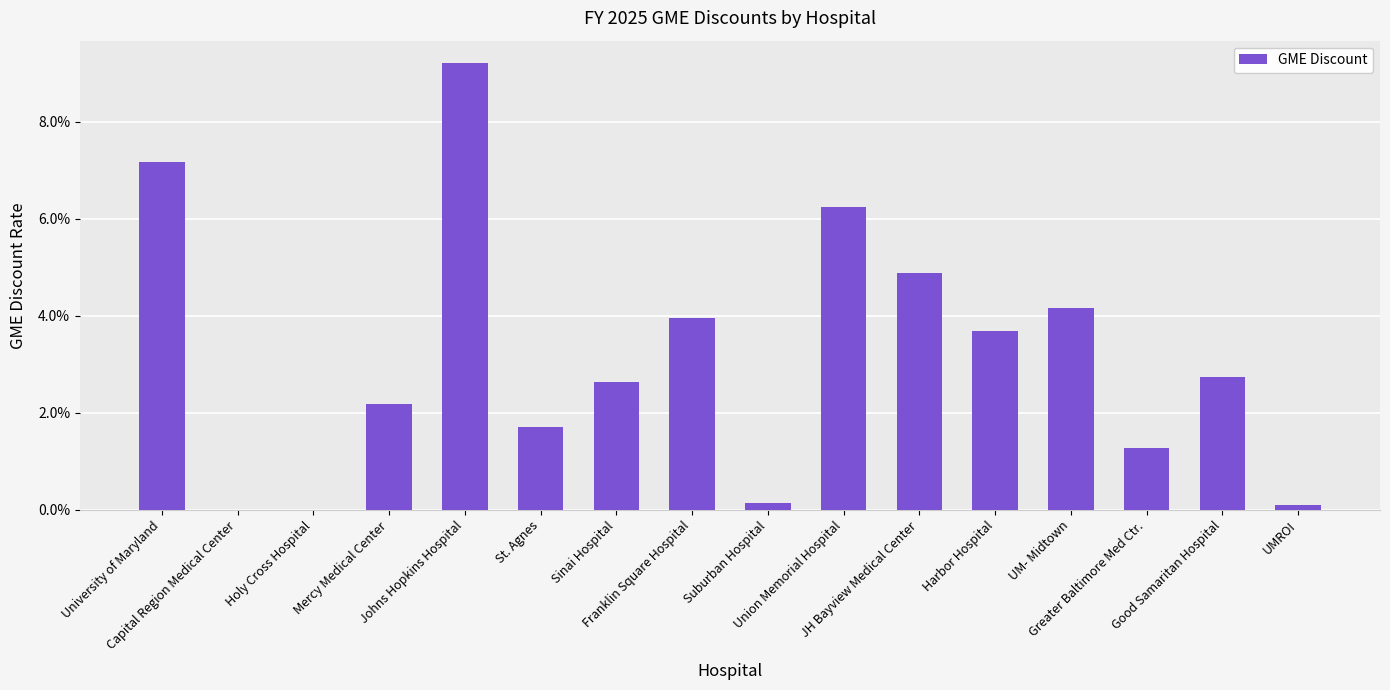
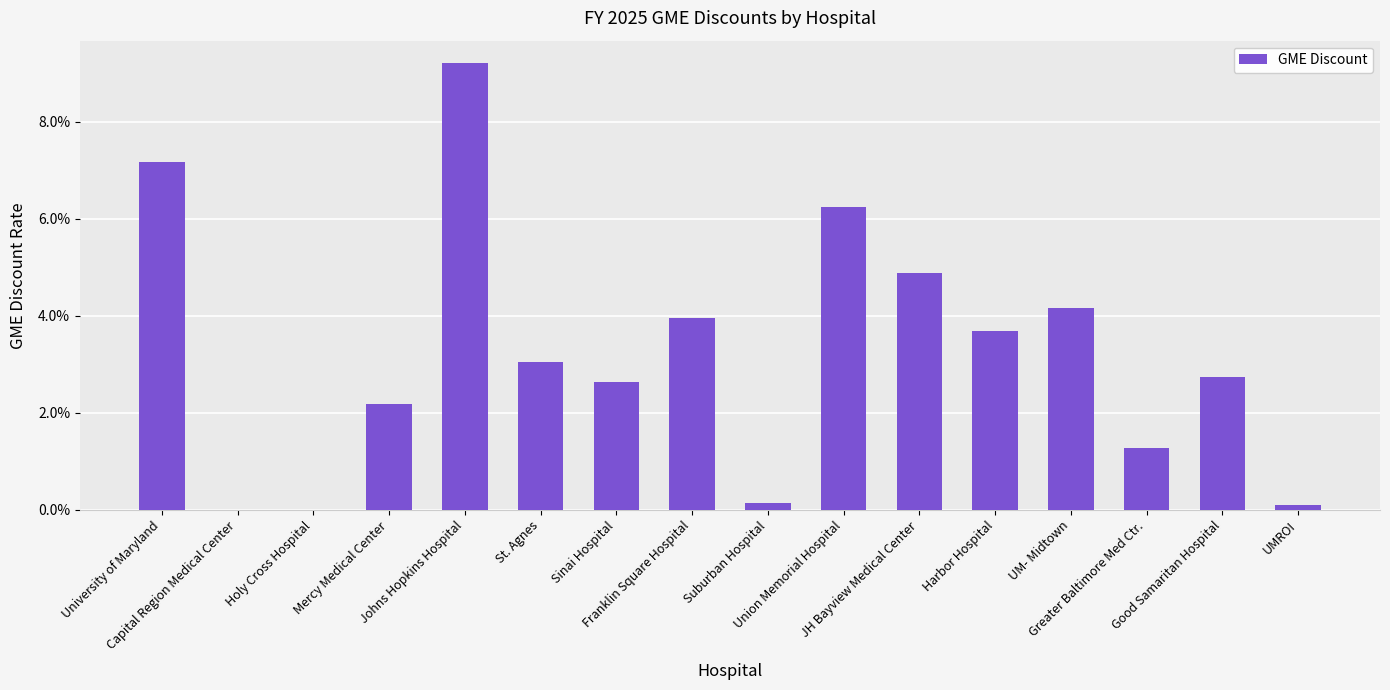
St. Agnes: 1.7% -> 3.1%
